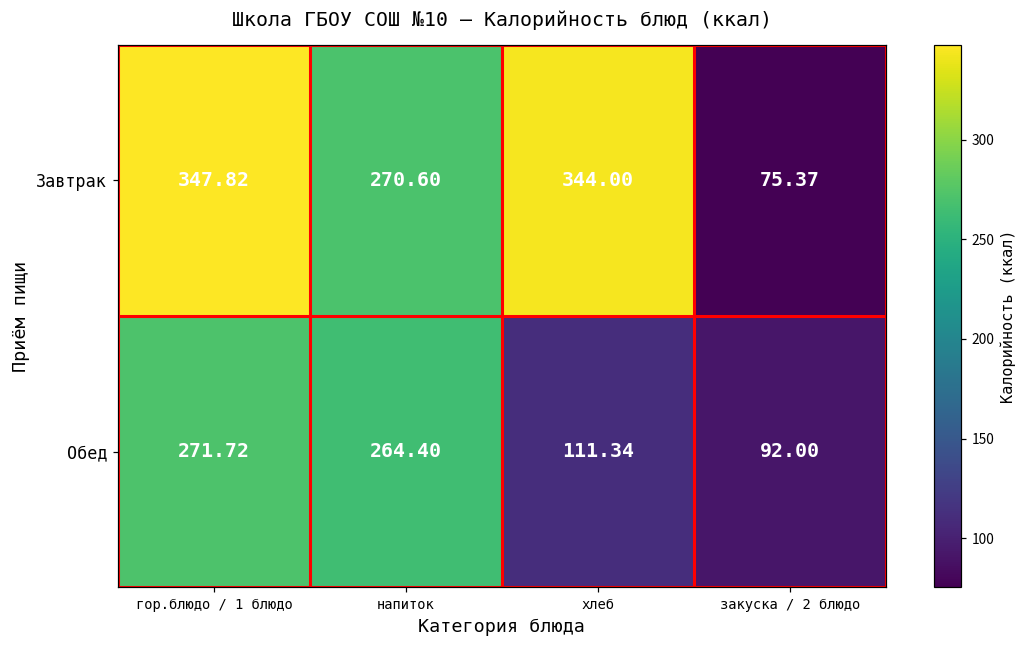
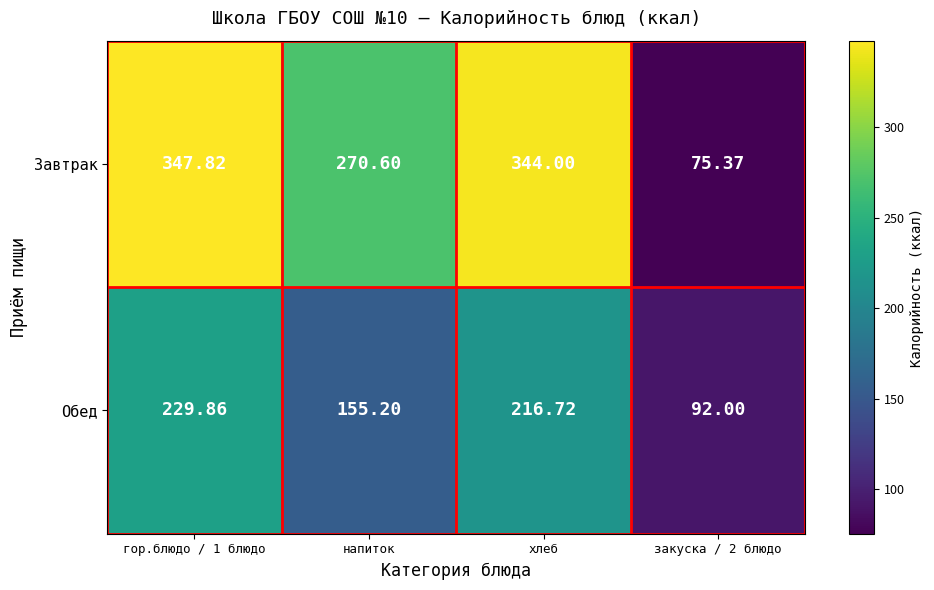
Обед, гор.блюдо / 1 блюдо: 271.72 -> 229.86
Обед, напиток: 264.40 -> 155.20
Обед, хлеб: 111.34 -> 216.72
